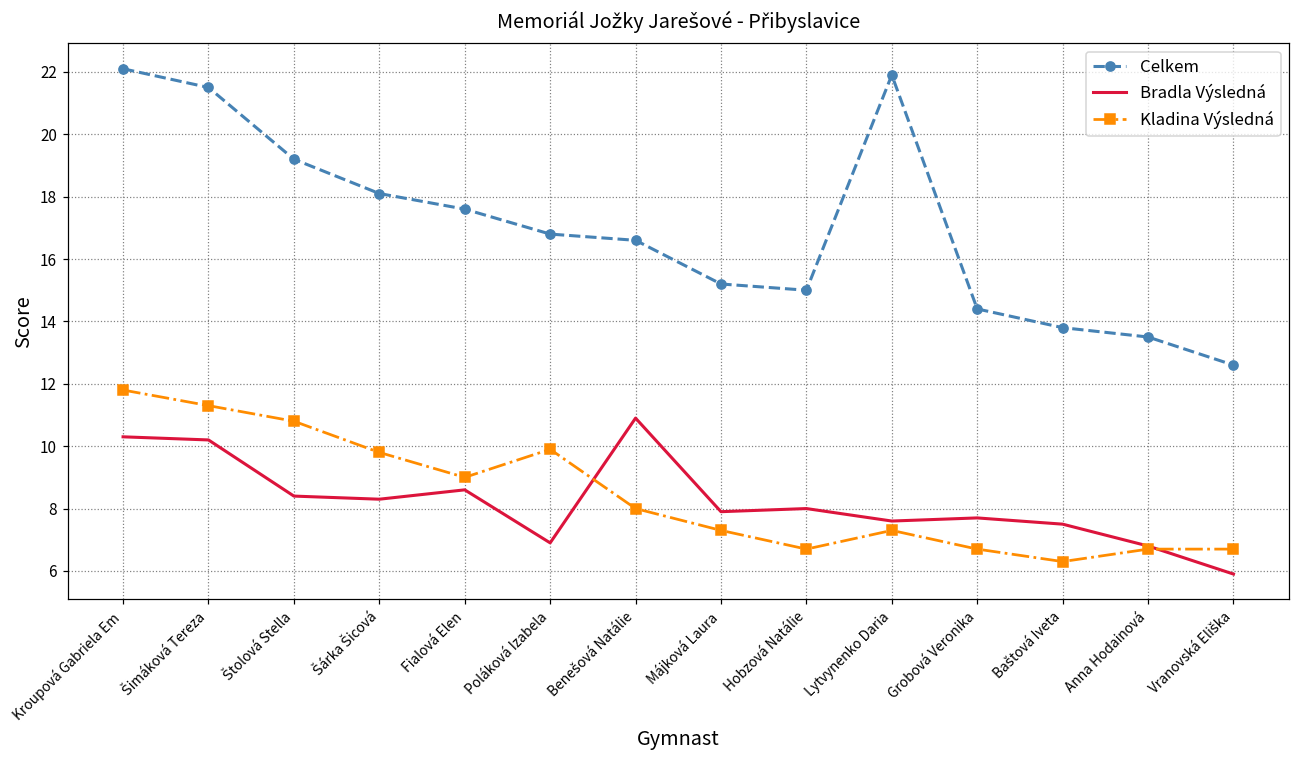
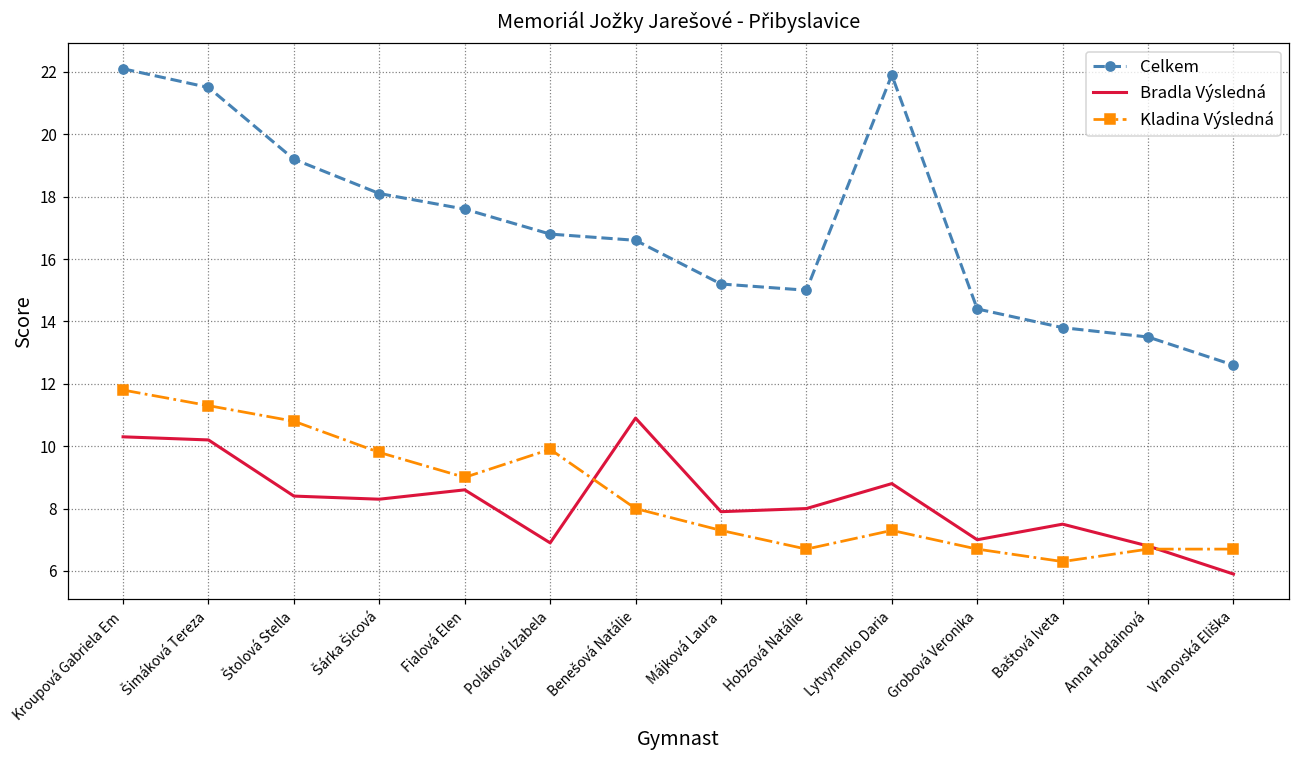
Bradla Výsledná, Lytvynenko Daria: 7.6 -> 8.8
Bradla Výsledná, Grobová Veronika: 7.7 -> 7.0
